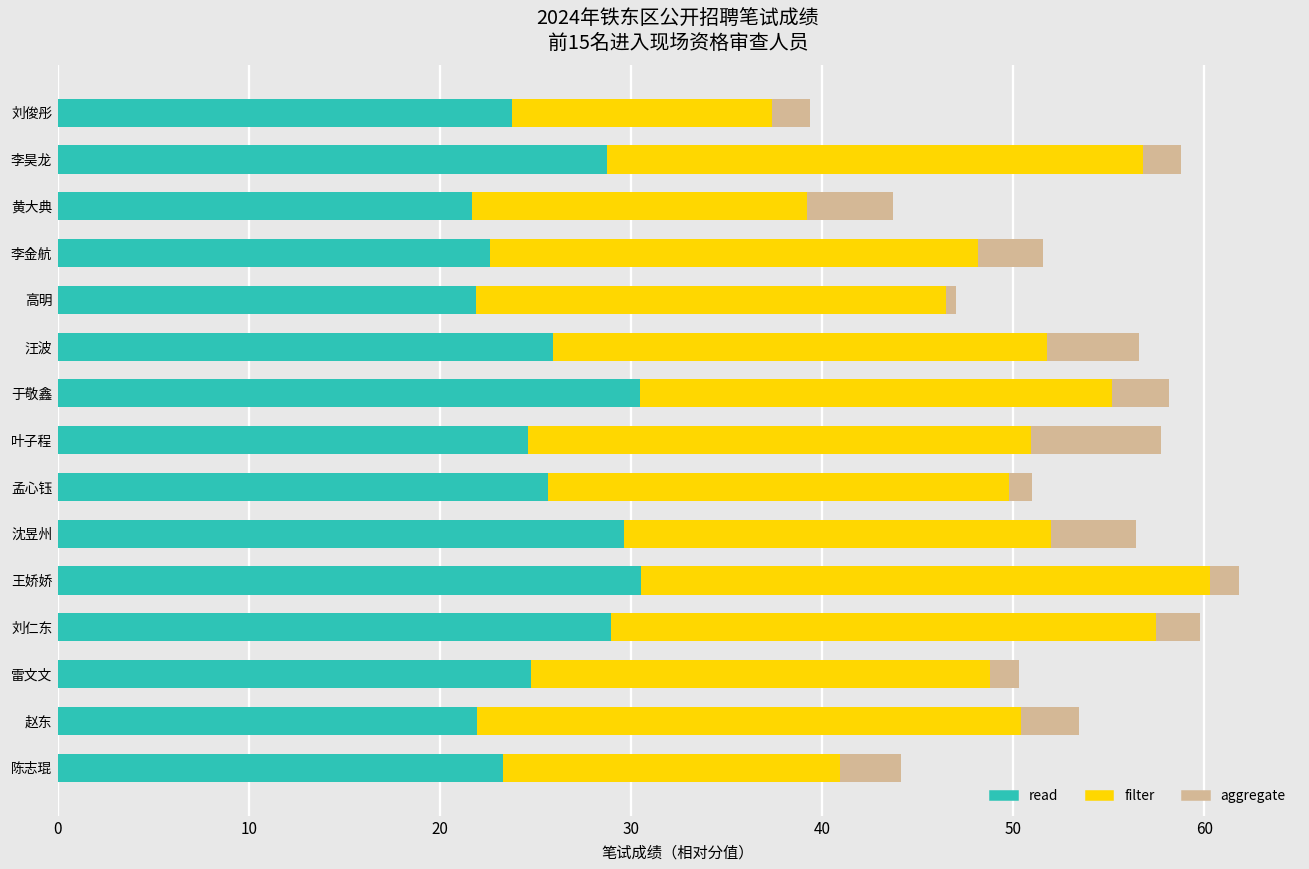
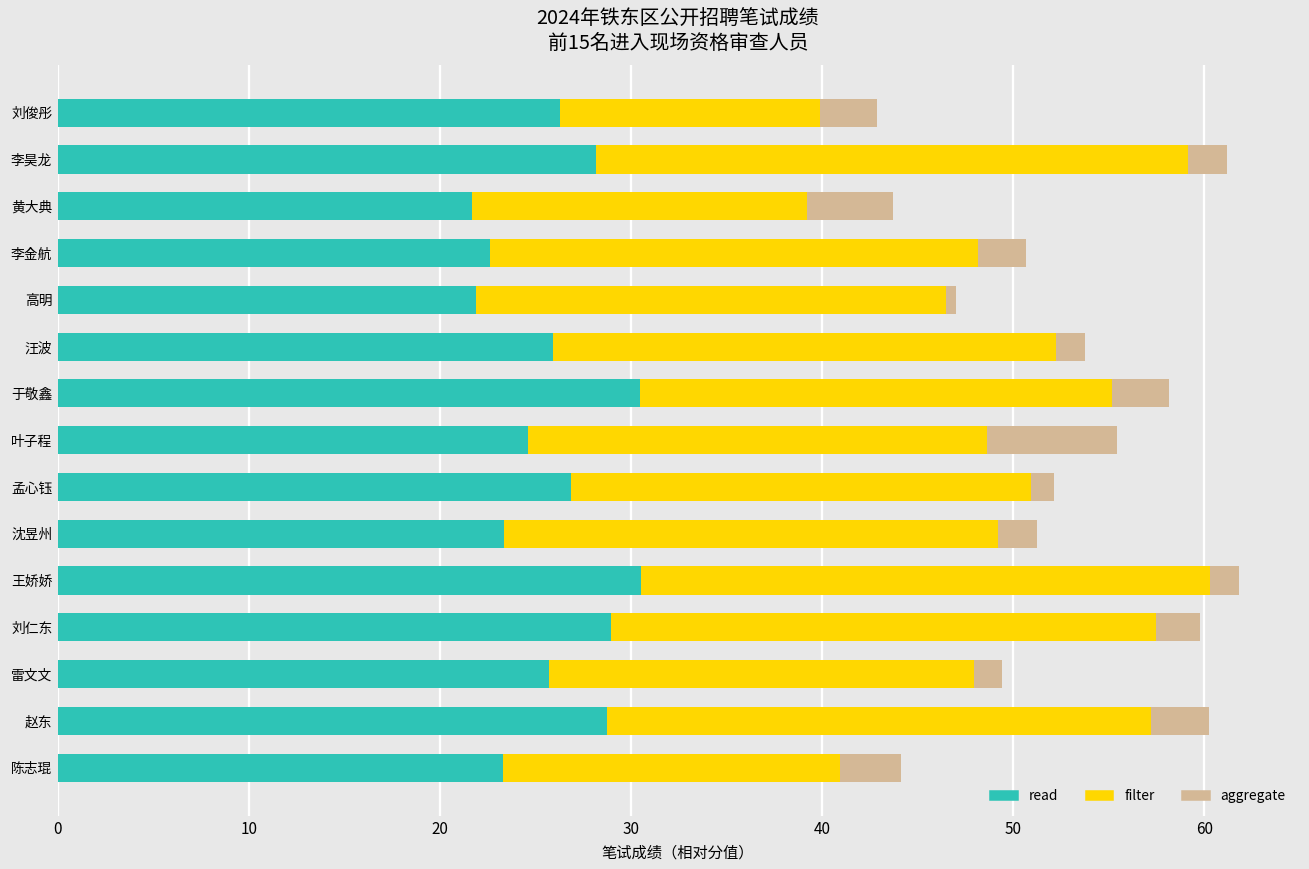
read, 刘俊彤: 23.8 -> 26.3
aggregate, 刘俊彤: 2 -> 3
read, 李昊龙: 28.8 -> 28.2
filter, 李昊龙: 28.0 -> 31.0
aggregate, 李金航: 3.4 -> 2.5
filter, 汪波: 25.8 -> 26.3
aggregate, 汪波: 4.8 -> 1.5
filter, 叶子程: 26.3 -> 24.0
read, 孟心钰: 25.7 -> 26.9
read, 沈昱州: 29.7 -> 23.4
filter, 沈昱州: 22.3 -> 25.9
aggregate, 沈昱州: 4.4 -> 2.0
read, 雷文文: 24.8 -> 25.7
filter, 雷文文: 24.0 -> 22.2
read, 赵东: 22.0 -> 28.8
